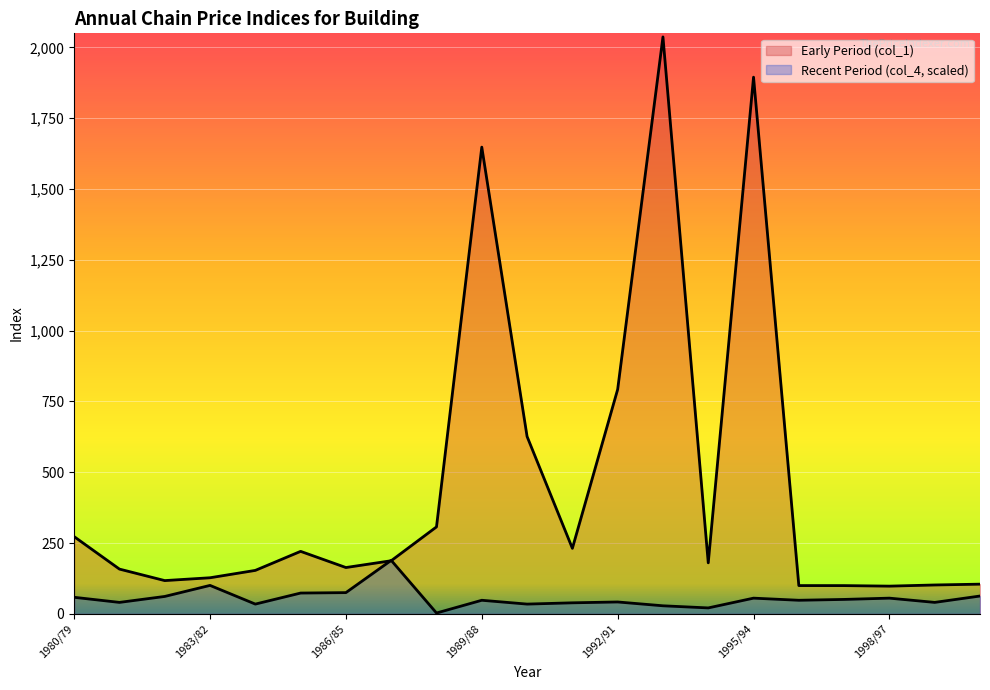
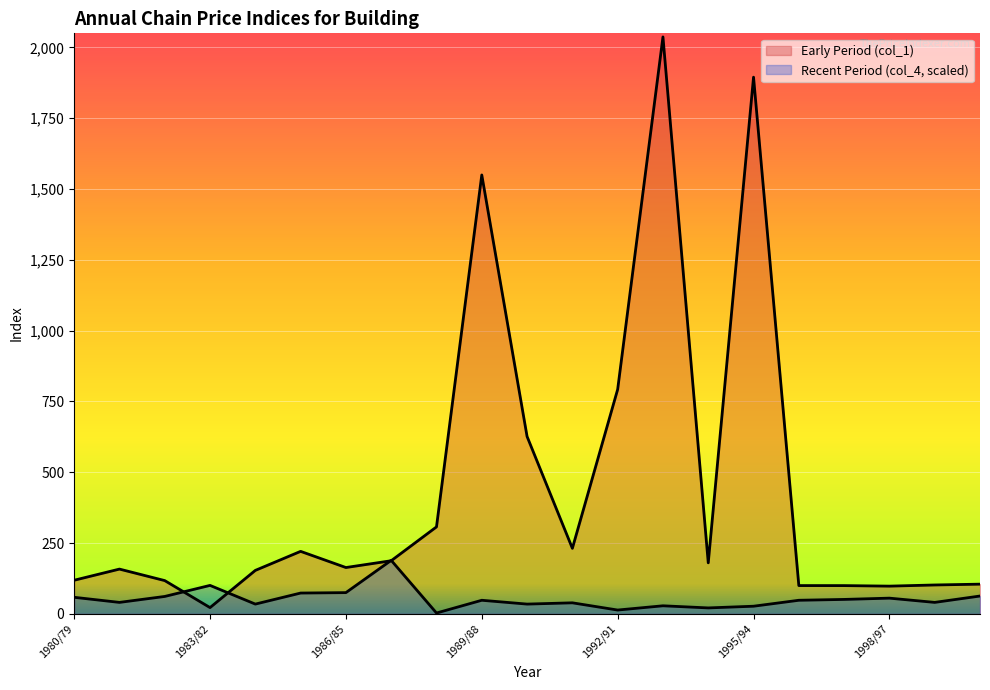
Early Period (col_1), 1980/79: 270 -> 120
Early Period (col_1), 1983/82: 130 -> 20
Early Period (col_1), 1989/88: 1,650 -> 1,550
Recent Period (col_4, scaled), 1992/91: 40 -> 10
Recent Period (col_4, scaled), 1995/94: 60 -> 30
